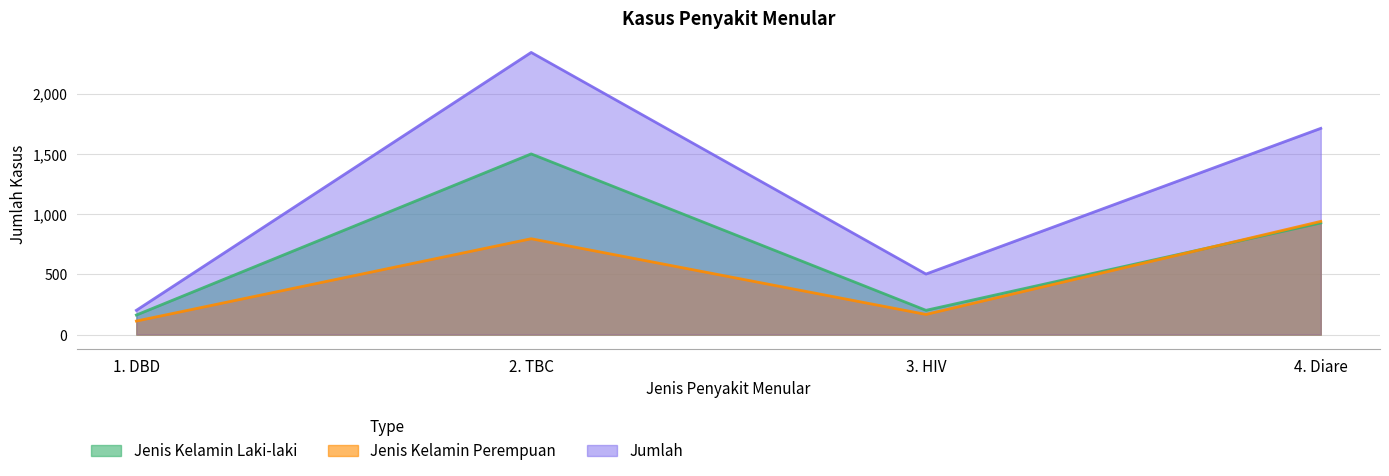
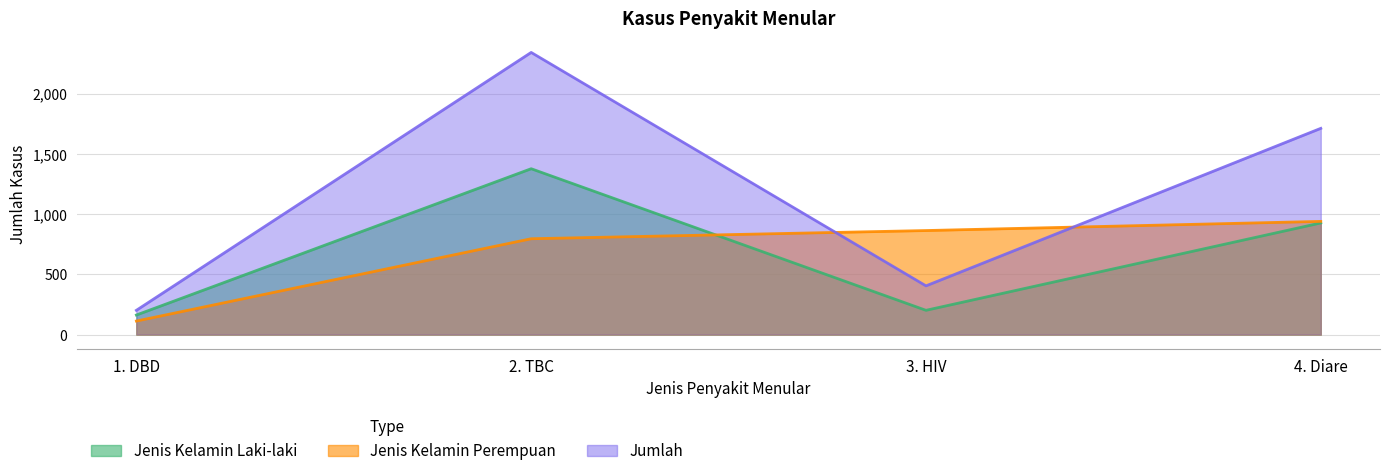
Jenis Kelamin Laki-laki, 2. TBC: 1,500 -> 1,380
Jenis Kelamin Perempuan, 3. HIV: 170 -> 860
Jumlah, 3. HIV: 500 -> 400
